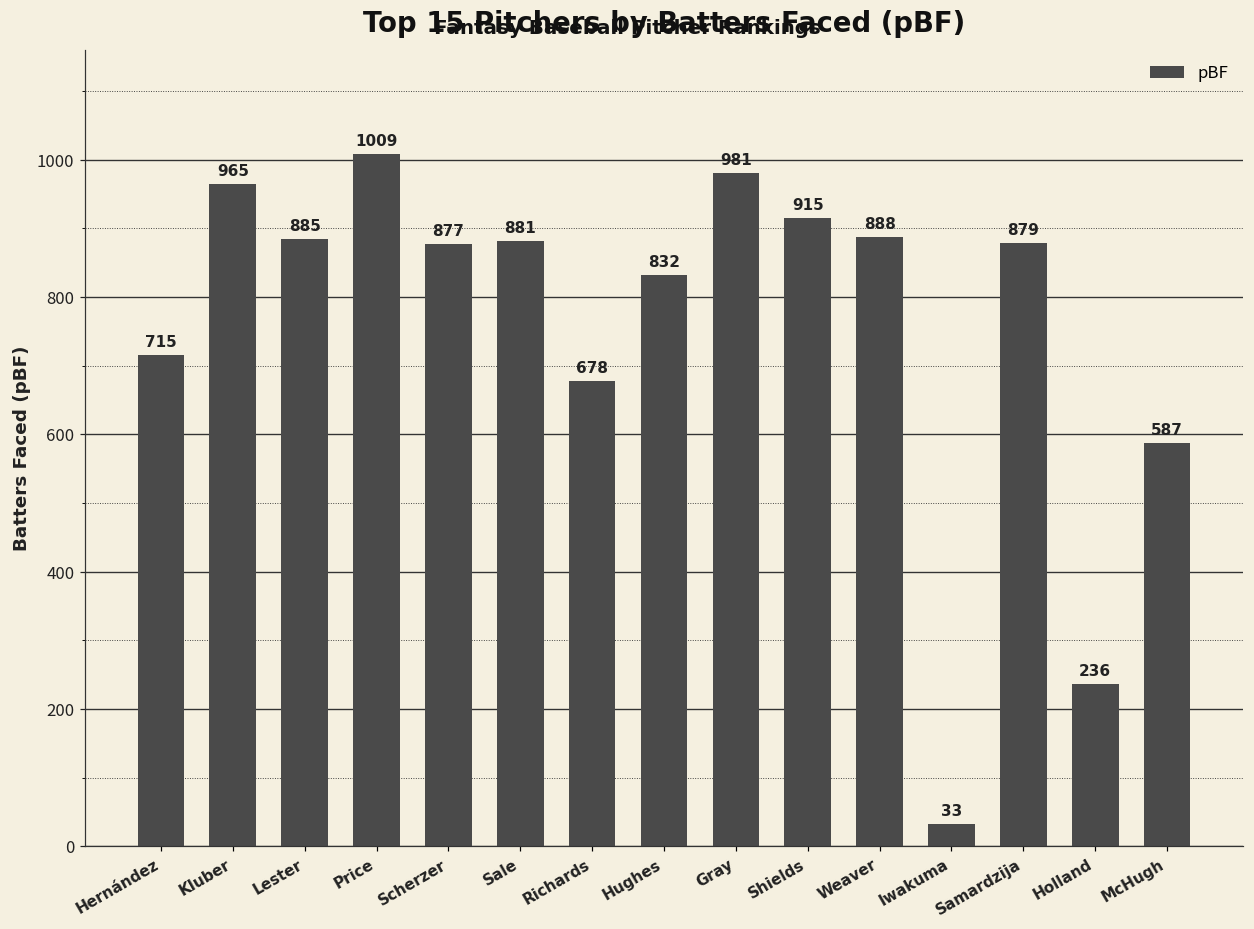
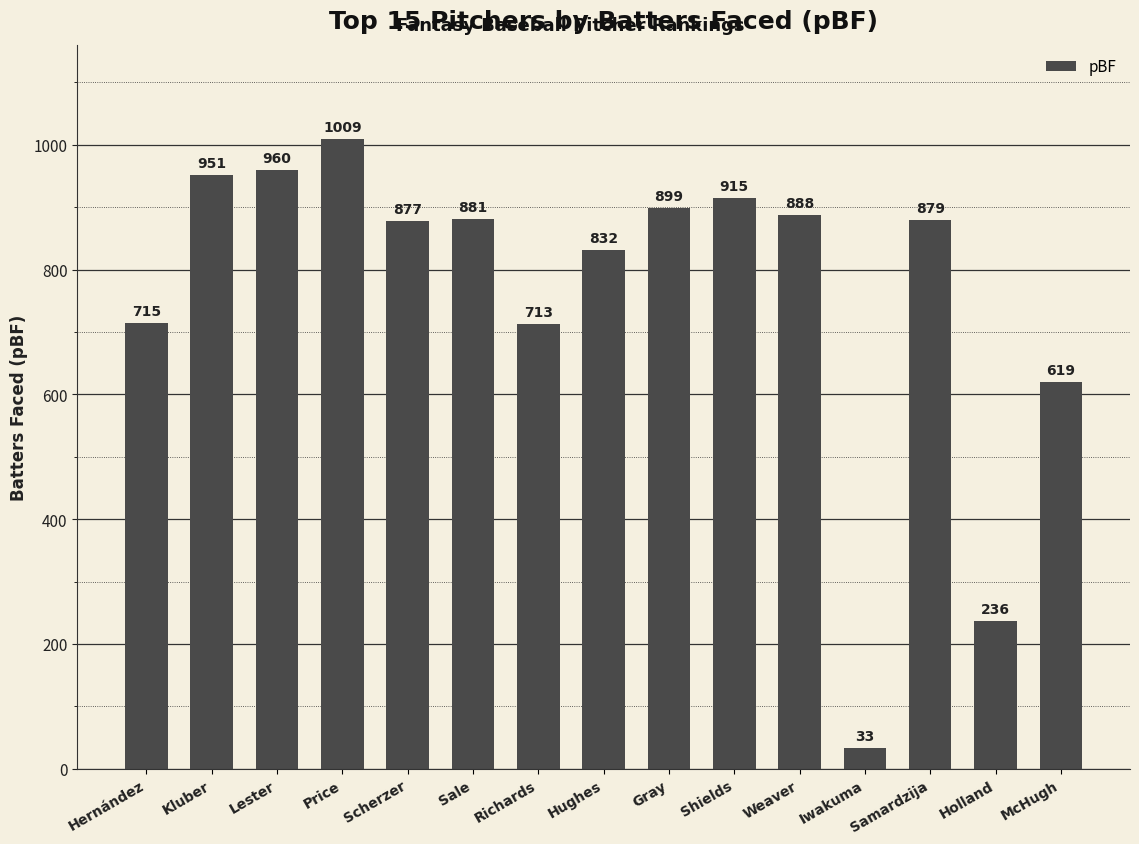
Kluber: 965 -> 951
Lester: 885 -> 960
Richards: 678 -> 713
Gray: 981 -> 899
McHugh: 587 -> 619
